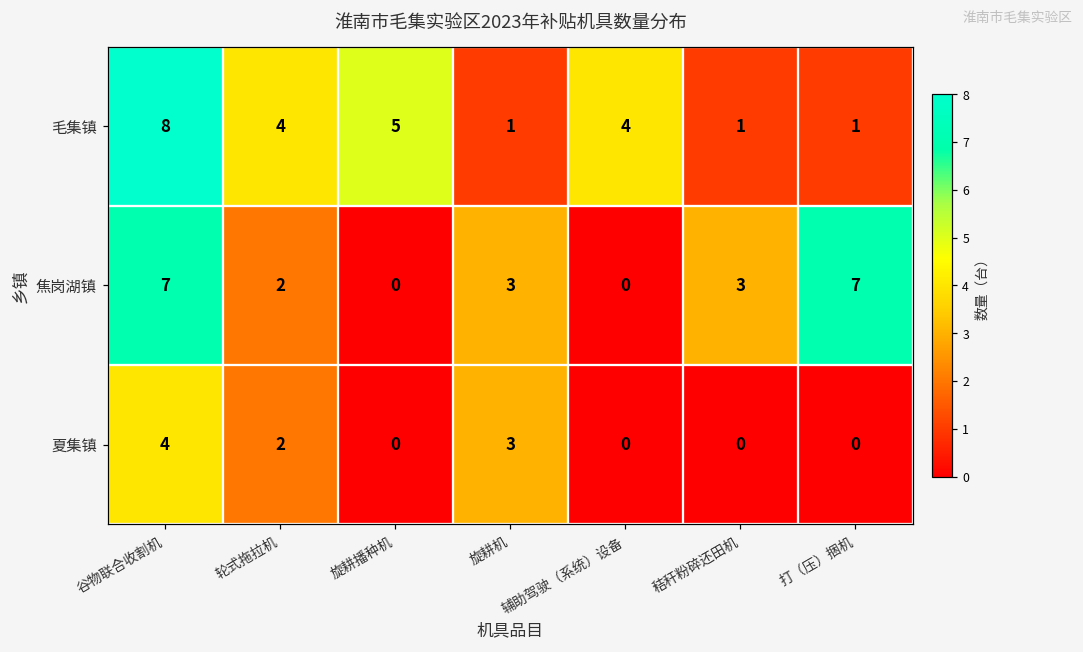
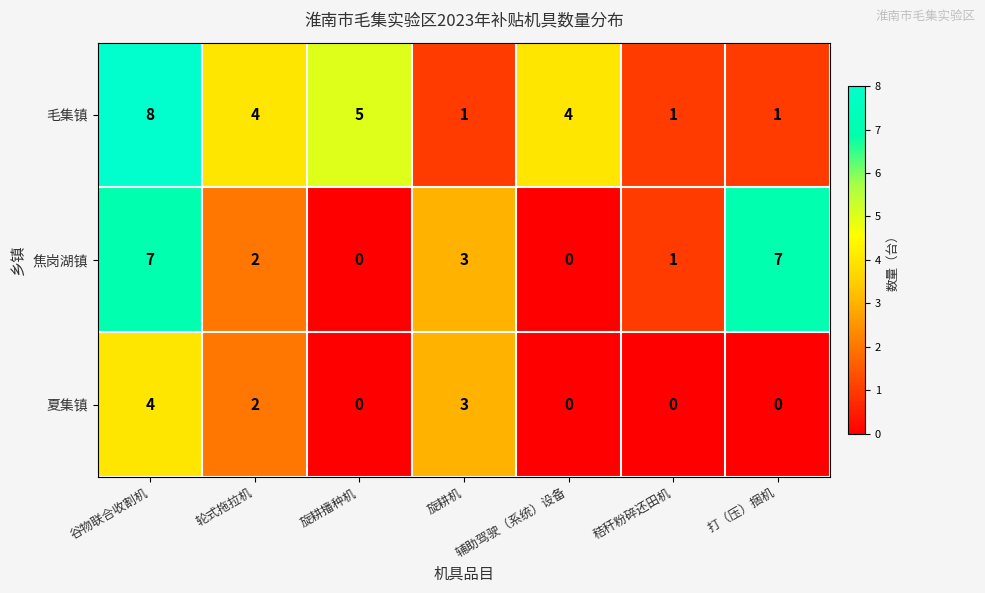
焦岗湖镇, 秸秆粉碎还田机: 3 -> 1
